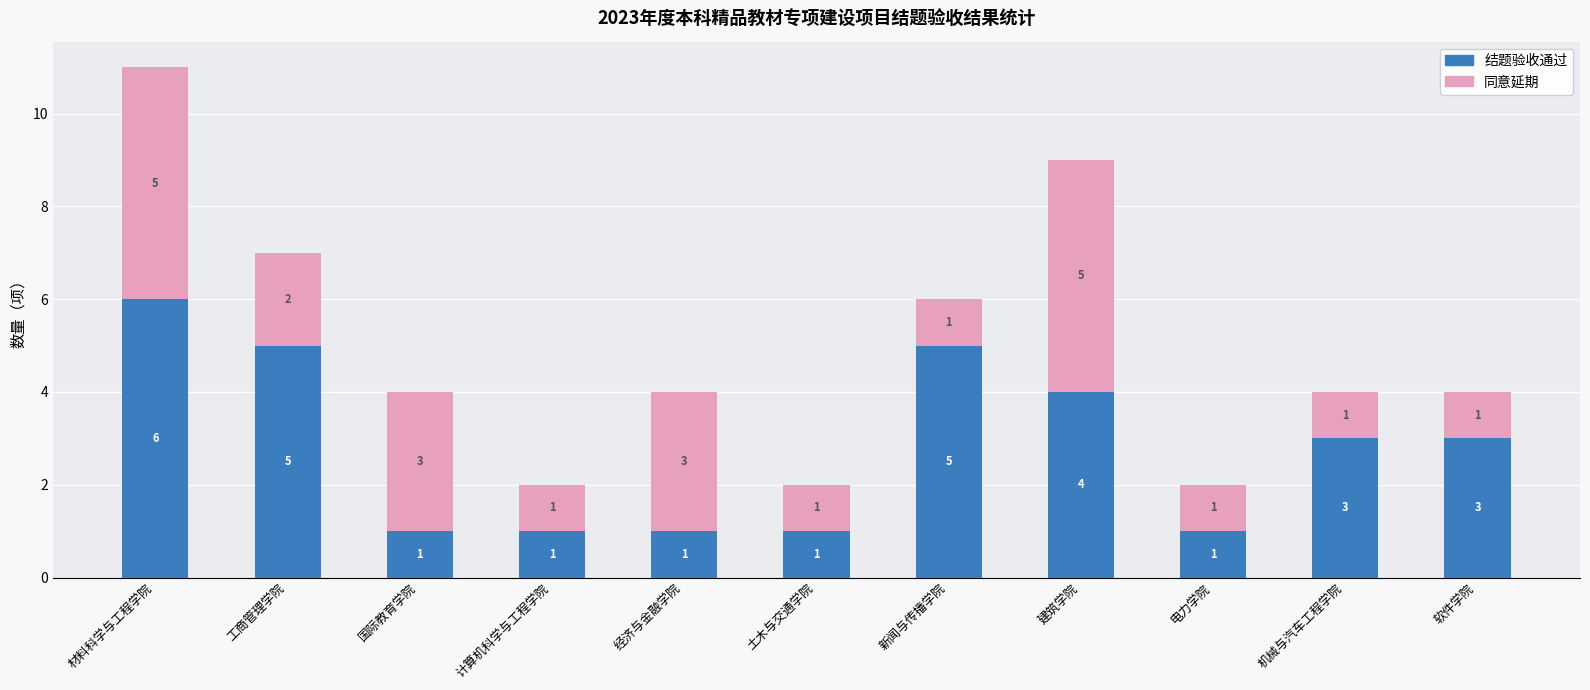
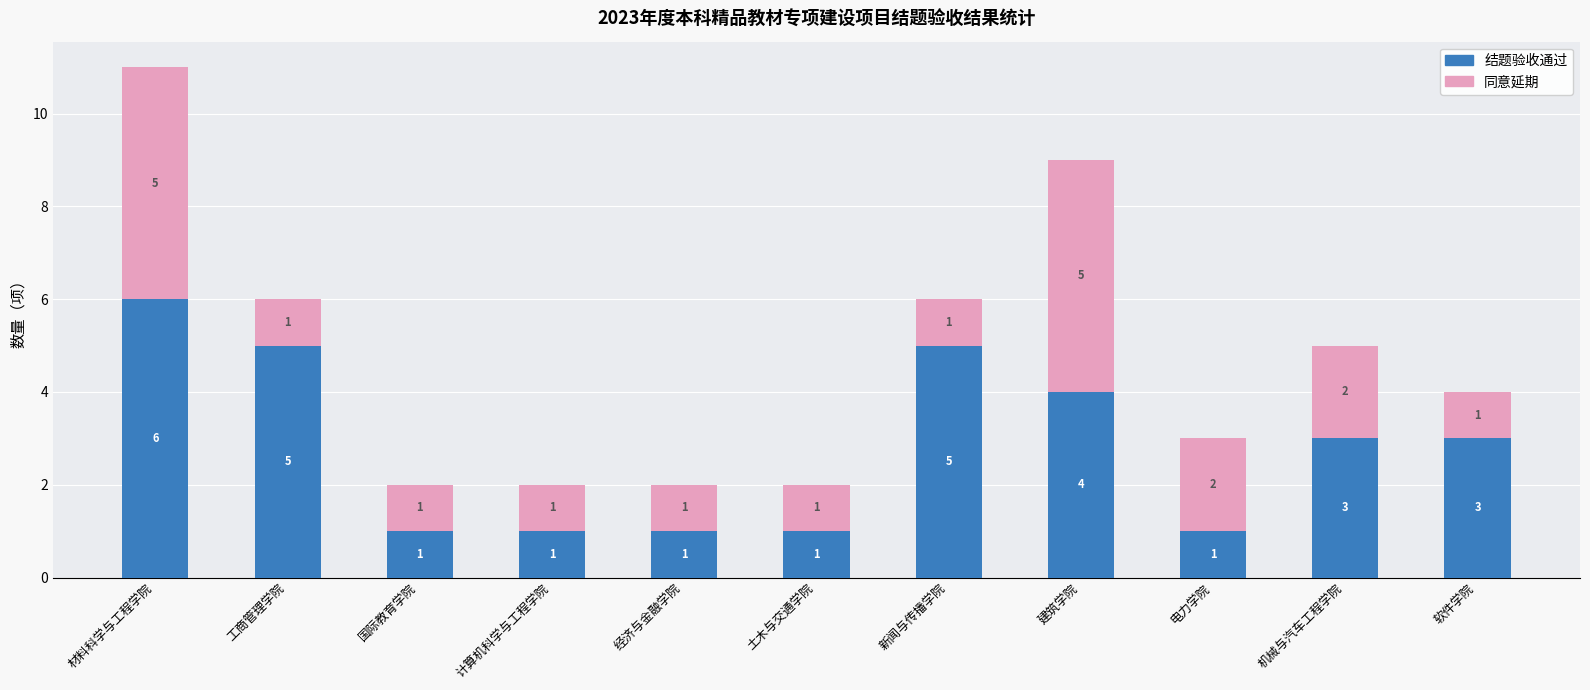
同意延期, 工商管理学院: 2 -> 1
同意延期, 国际教育学院: 3 -> 1
同意延期, 经济与金融学院: 3 -> 1
同意延期, 电力学院: 1 -> 2
同意延期, 机械与汽车工程学院: 1 -> 2
